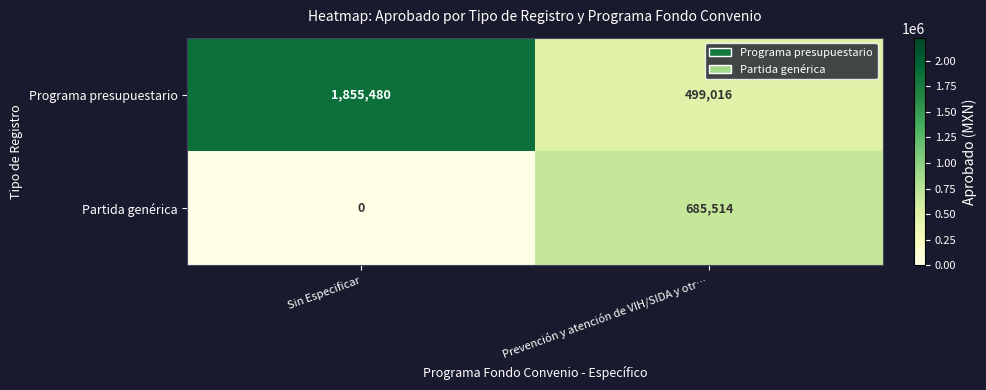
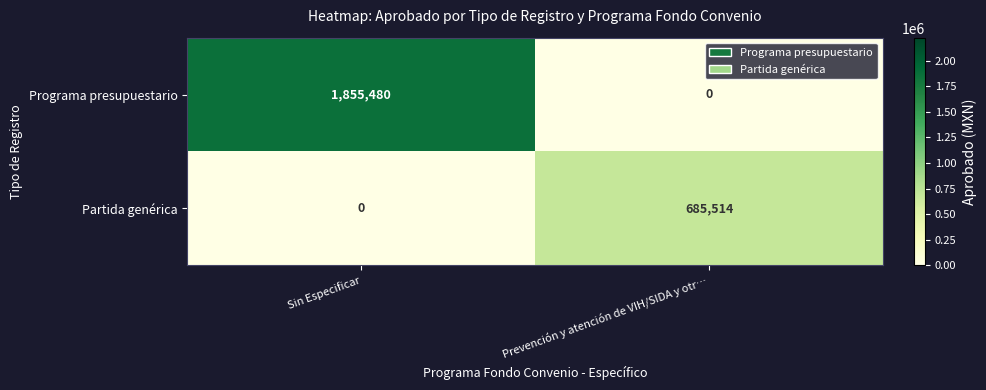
Programa presupuestario, Prevención y atención de VIH/SIDA y otr…: 499,016 -> 0
